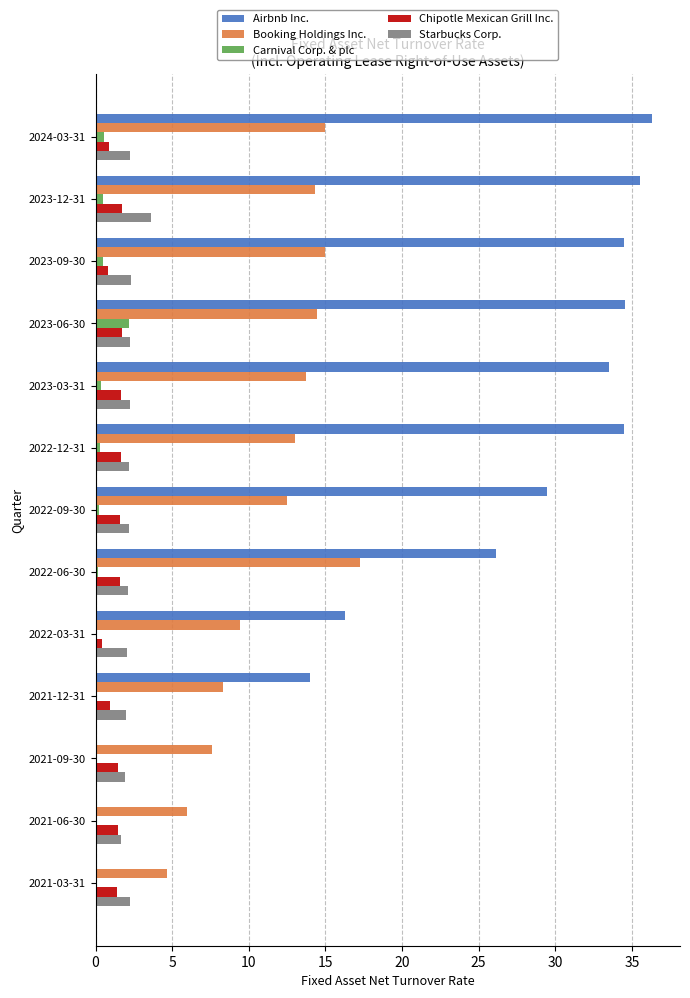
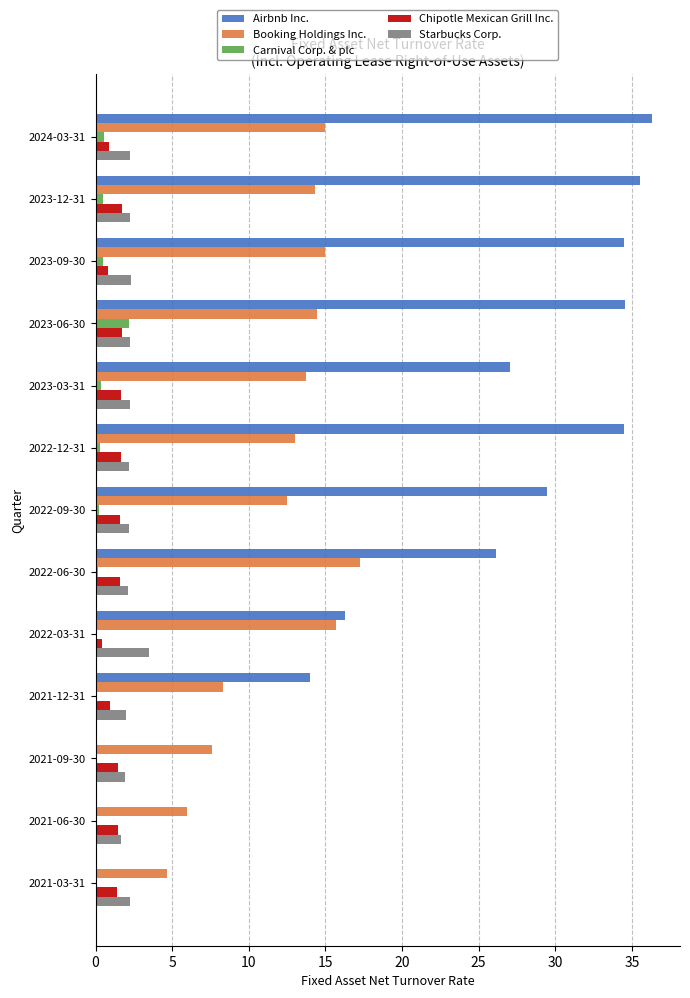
Starbucks Corp., 2023-12-31: 3.6 -> 2.3
Airbnb Inc., 2023-03-31: 33.5 -> 27.0
Booking Holdings Inc., 2022-03-31: 9.4 -> 15.7
Starbucks Corp., 2022-03-31: 2.1 -> 3.5
